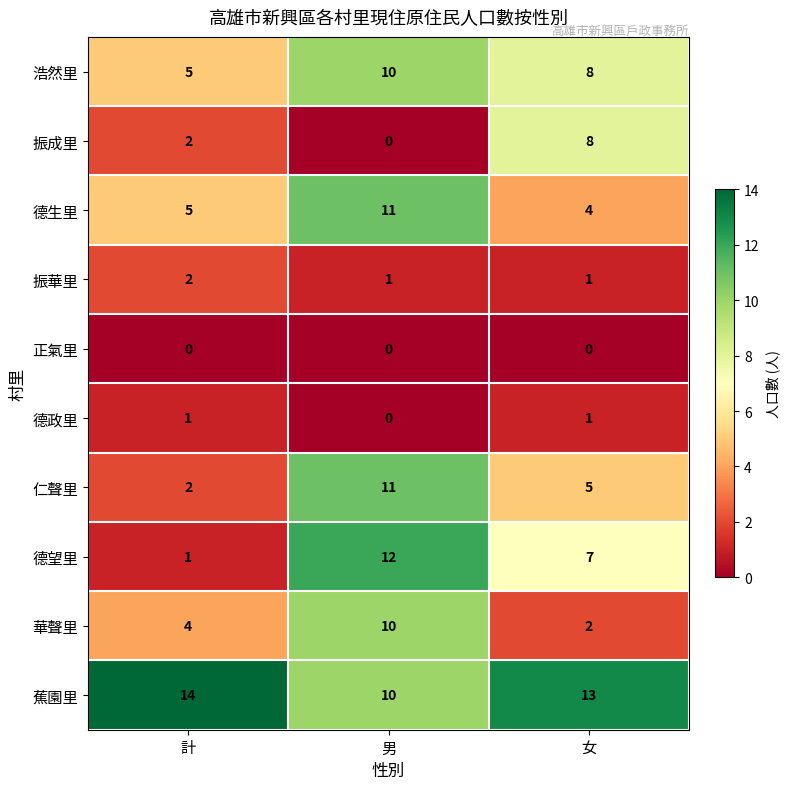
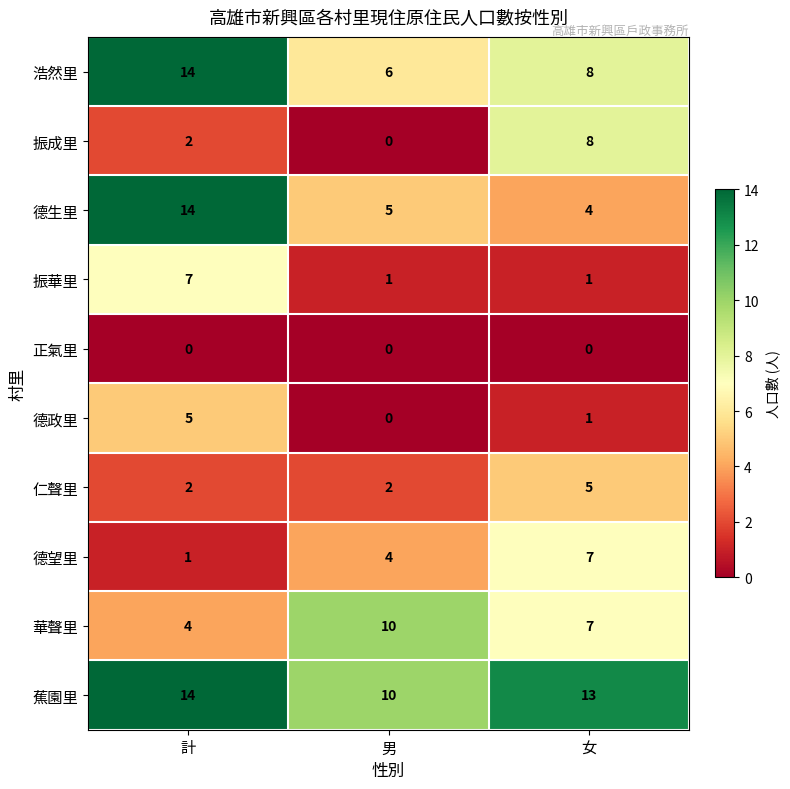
浩然里, 計: 5 -> 14
浩然里, 男: 10 -> 6
德生里, 計: 5 -> 14
德生里, 男: 11 -> 5
振華里, 計: 2 -> 7
德政里, 計: 1 -> 5
仁聲里, 男: 11 -> 2
德望里, 男: 12 -> 4
華聲里, 女: 2 -> 7
